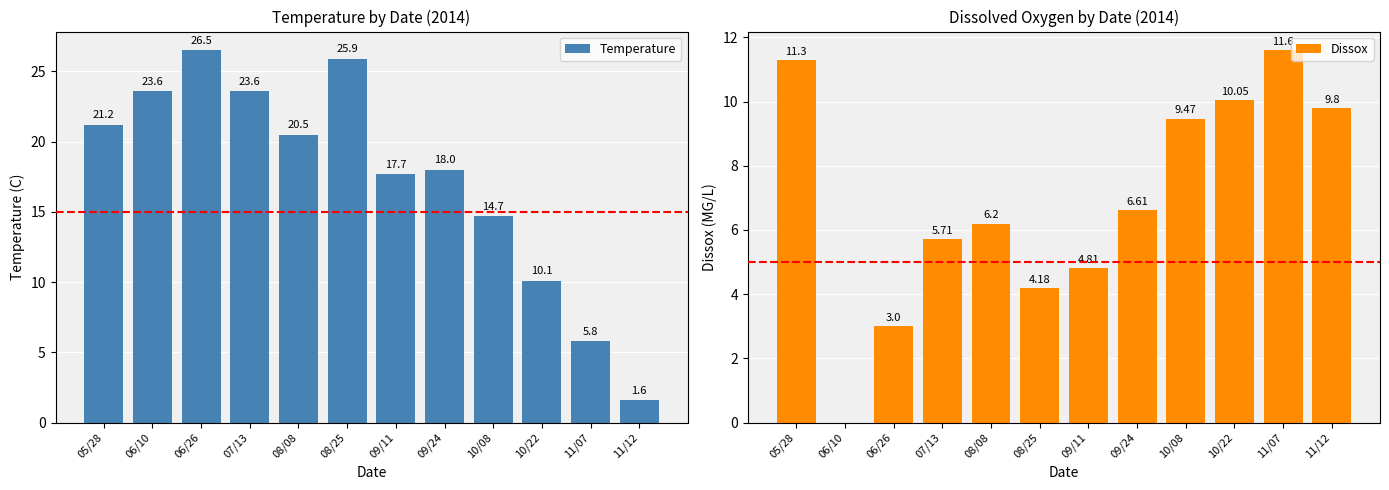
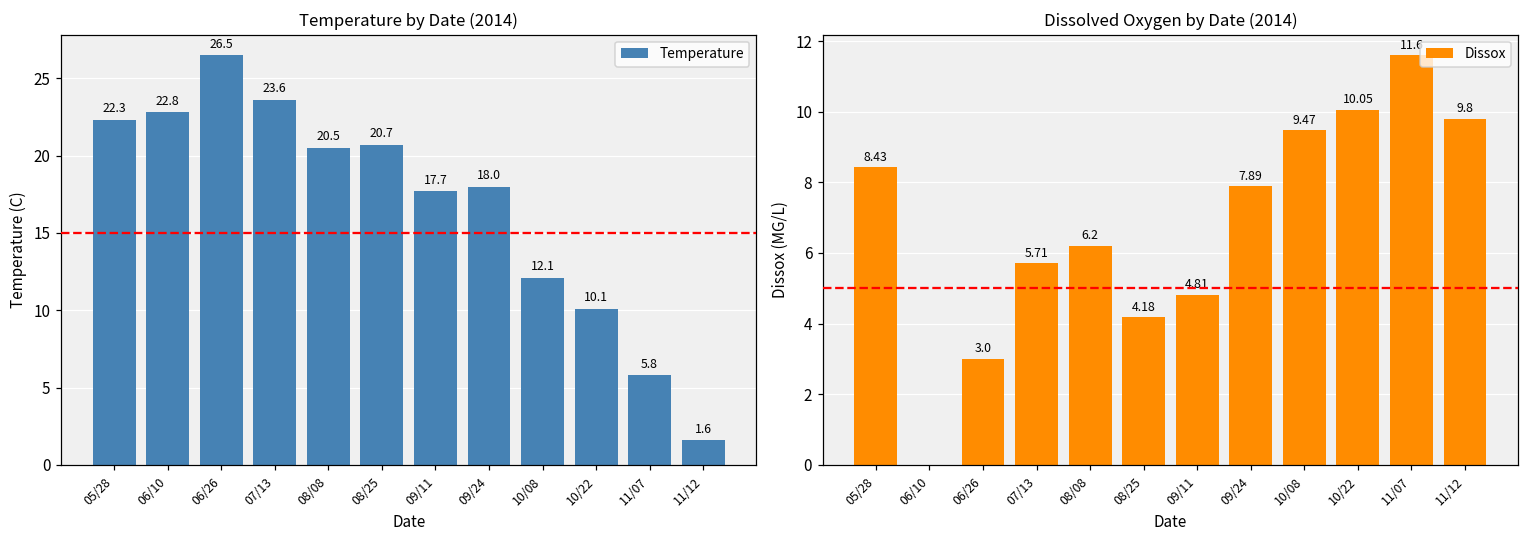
Temperature by Date (2014), 05/28: 21.2 -> 22.3
Temperature by Date (2014), 06/10: 23.6 -> 22.8
Temperature by Date (2014), 08/25: 25.9 -> 20.7
Temperature by Date (2014), 10/08: 14.7 -> 12.1
Dissolved Oxygen by Date (2014), 05/28: 11.3 -> 8.43
Dissolved Oxygen by Date (2014), 09/24: 6.61 -> 7.89
